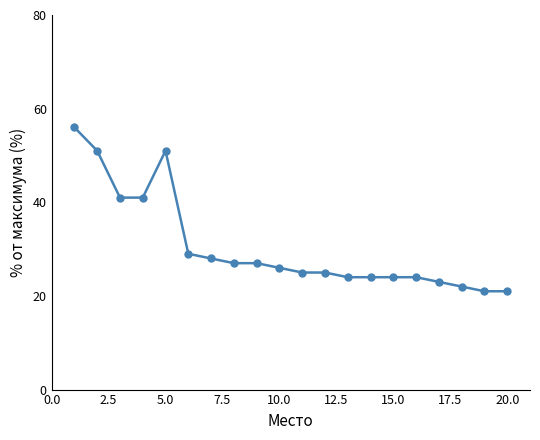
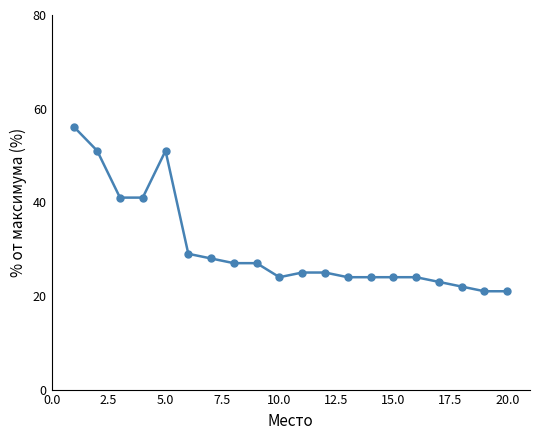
10.0: 26 -> 24
